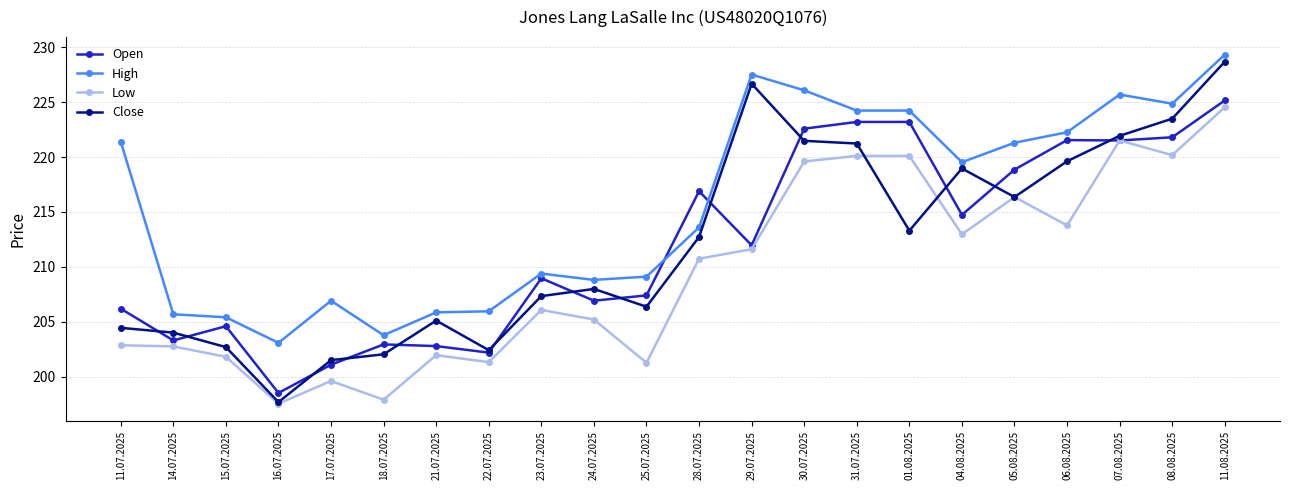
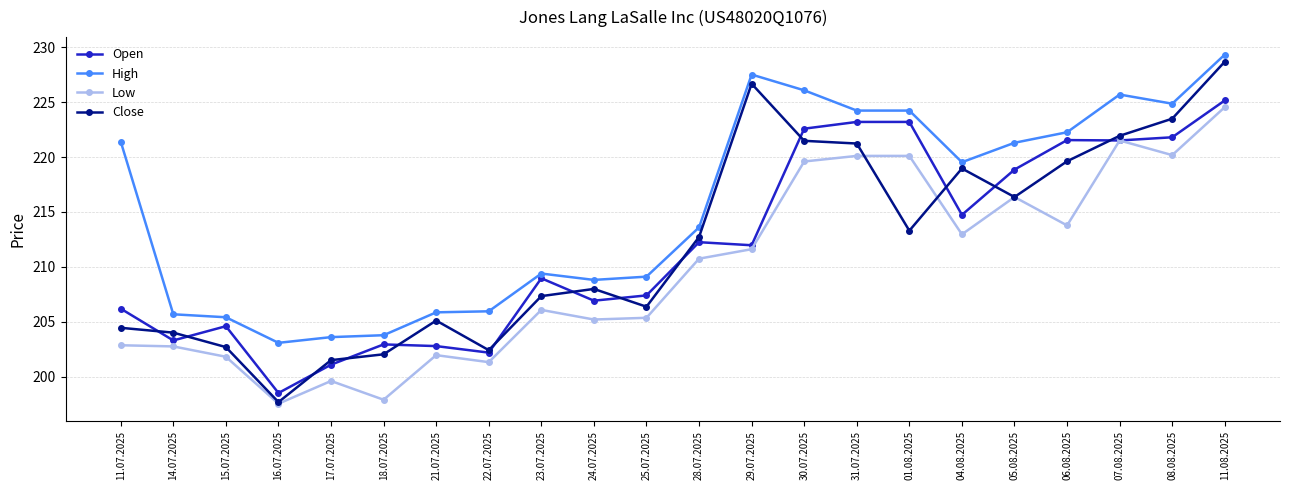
High, 17.07.2025: 206.9 -> 203.6
Low, 25.07.2025: 201.3 -> 205.4
Open, 28.07.2025: 216.9 -> 212.3
